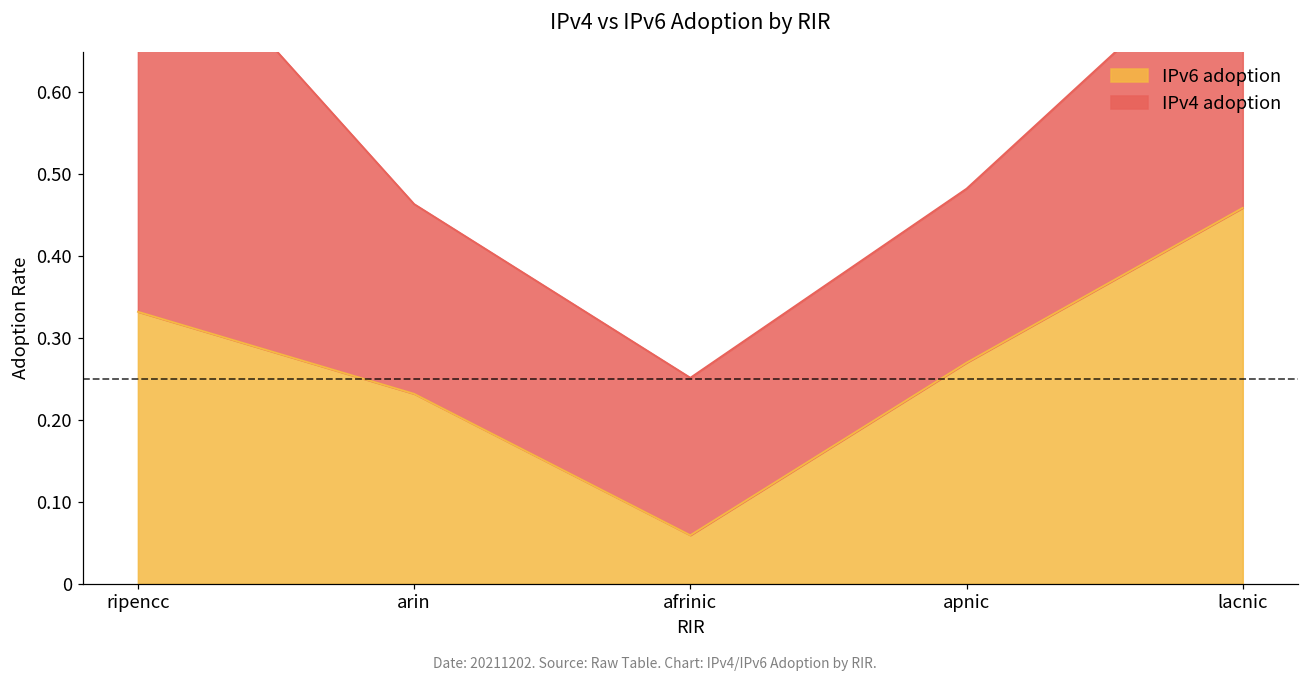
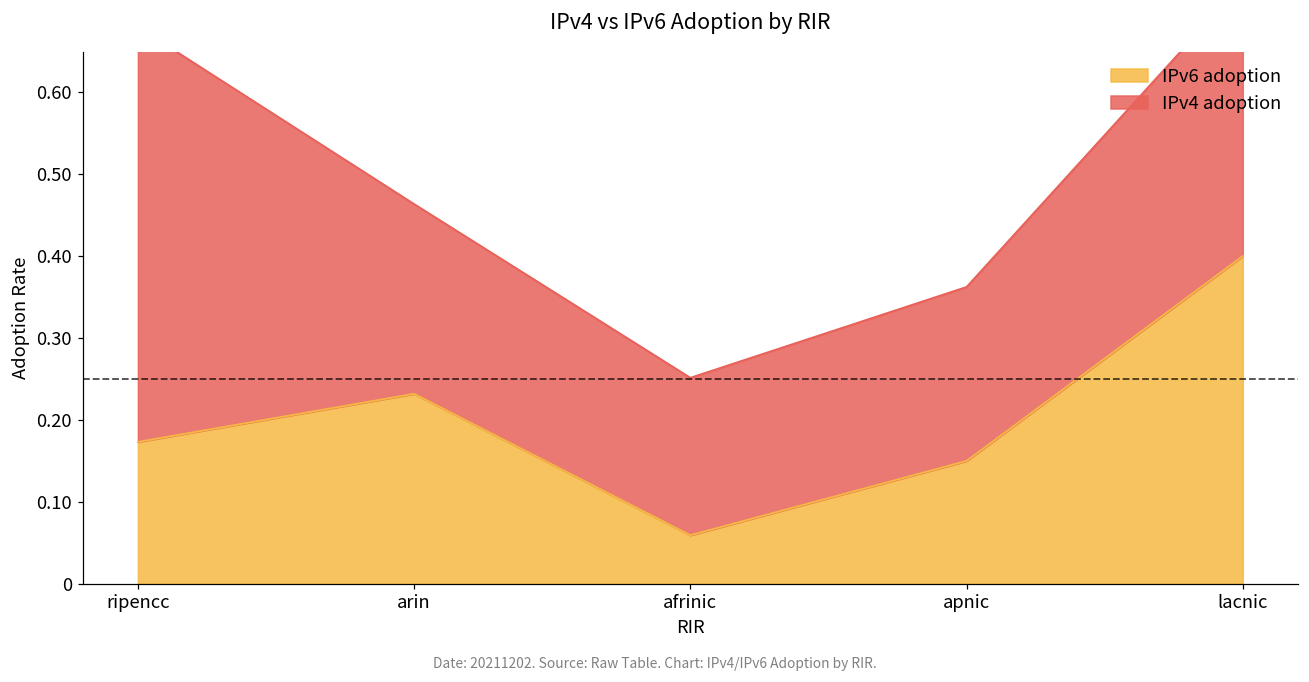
IPv6 adoption, ripencc: 0.33 -> 0.17
IPv6 adoption, apnic: 0.27 -> 0.15
IPv6 adoption, lacnic: 0.46 -> 0.40
